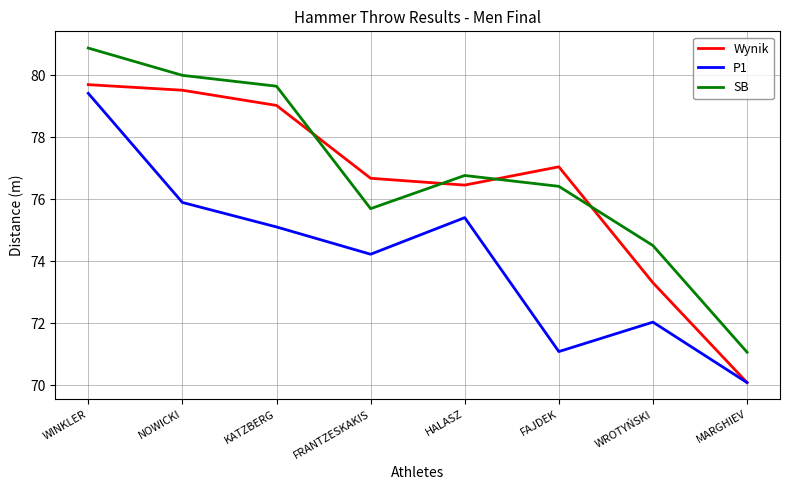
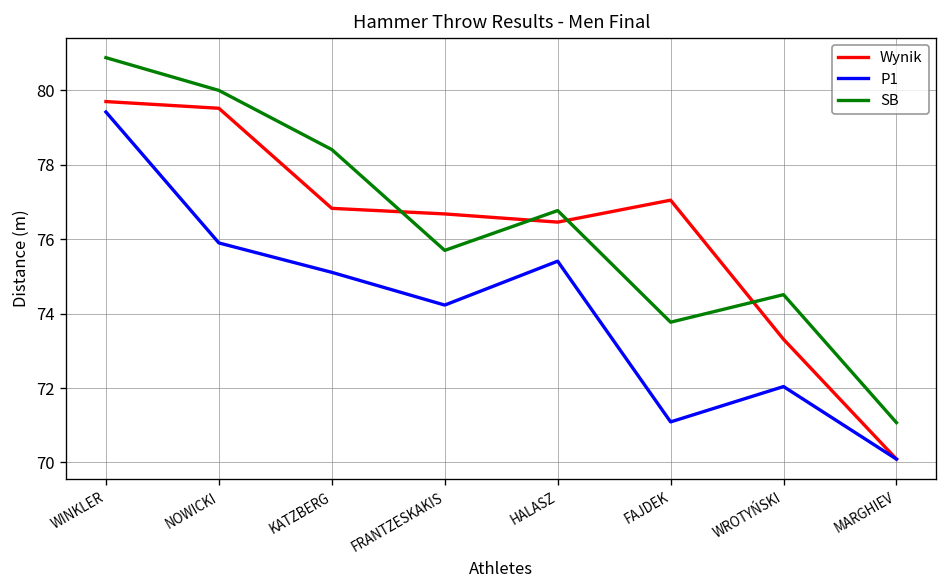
Wynik, KATZBERG: 79.0 -> 76.8
SB, KATZBERG: 79.7 -> 78.4
SB, FAJDEK: 76.4 -> 73.8
